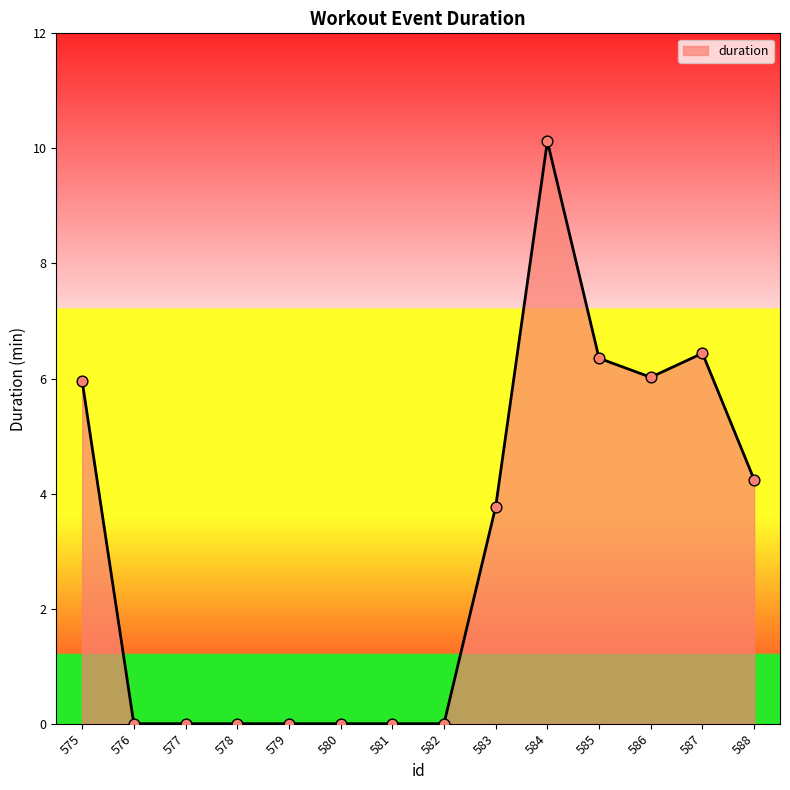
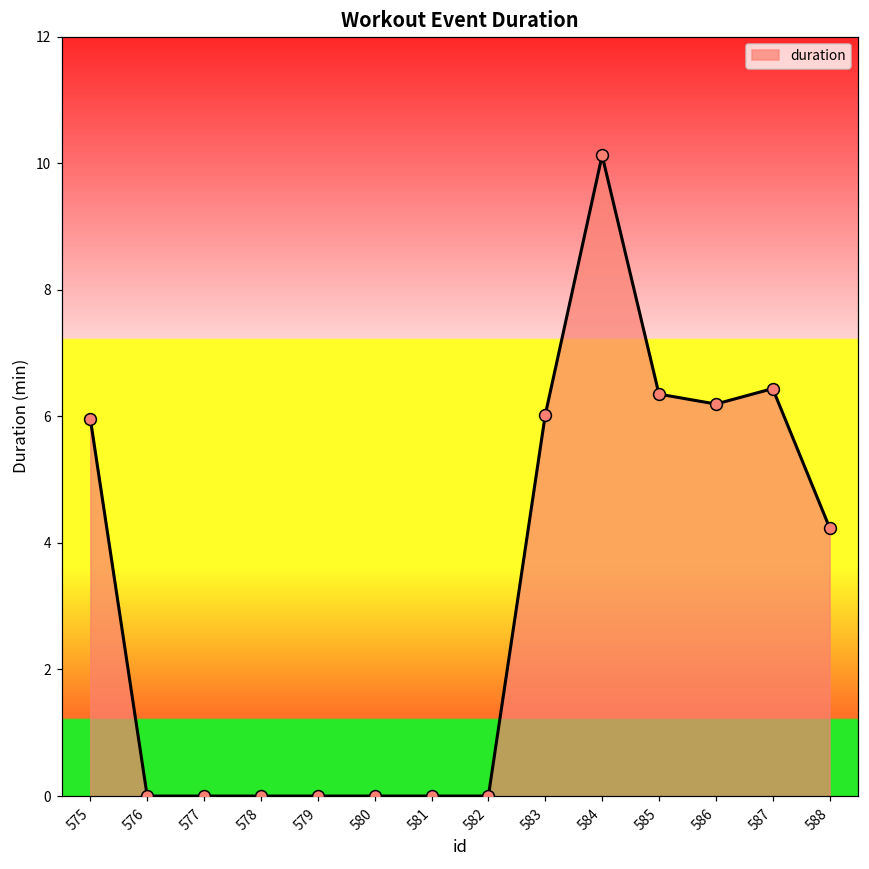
583: 3.8 -> 6.0
586: 6.0 -> 6.2
